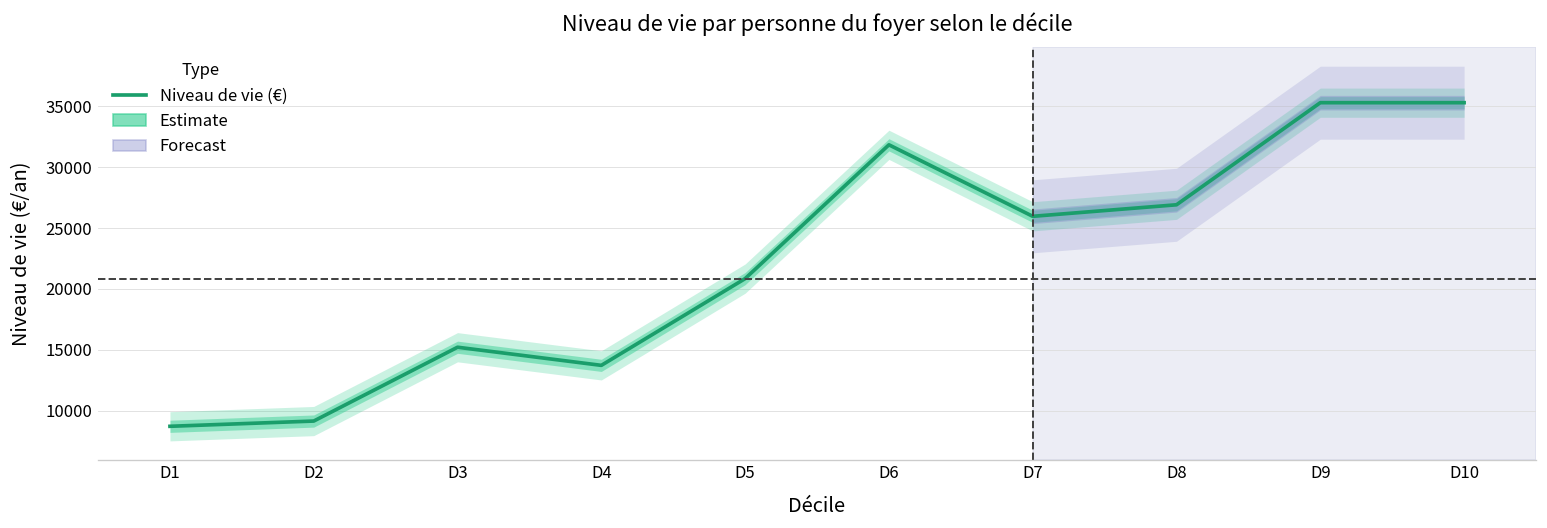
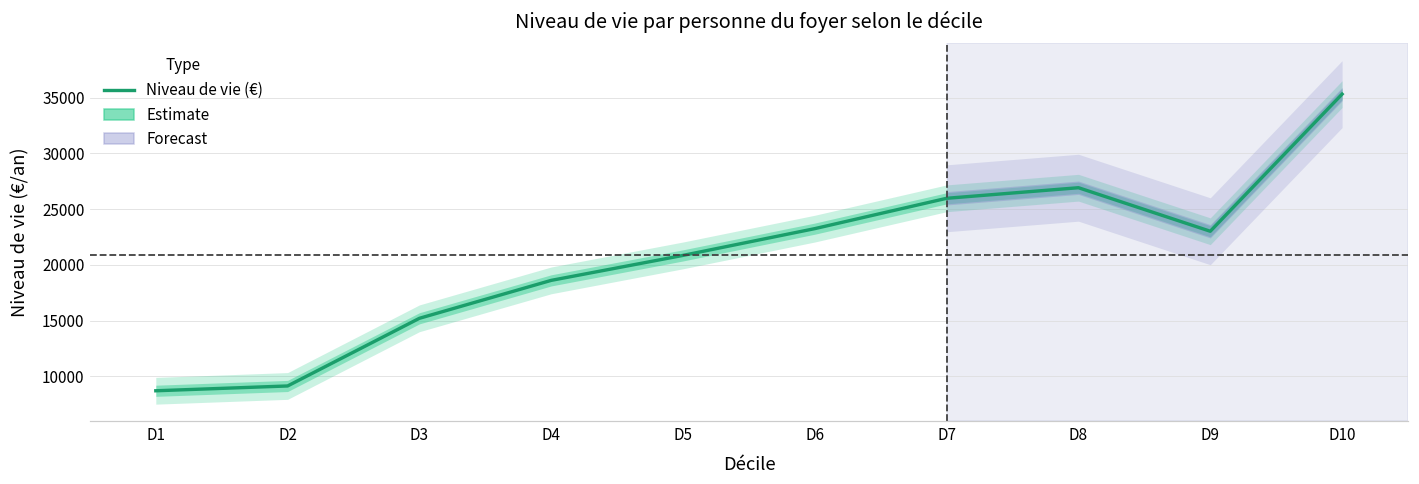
Niveau de vie (€), D4: 13700 -> 18600
Niveau de vie (€), D6: 31800 -> 23300
Niveau de vie (€), D9: 35300 -> 23000
